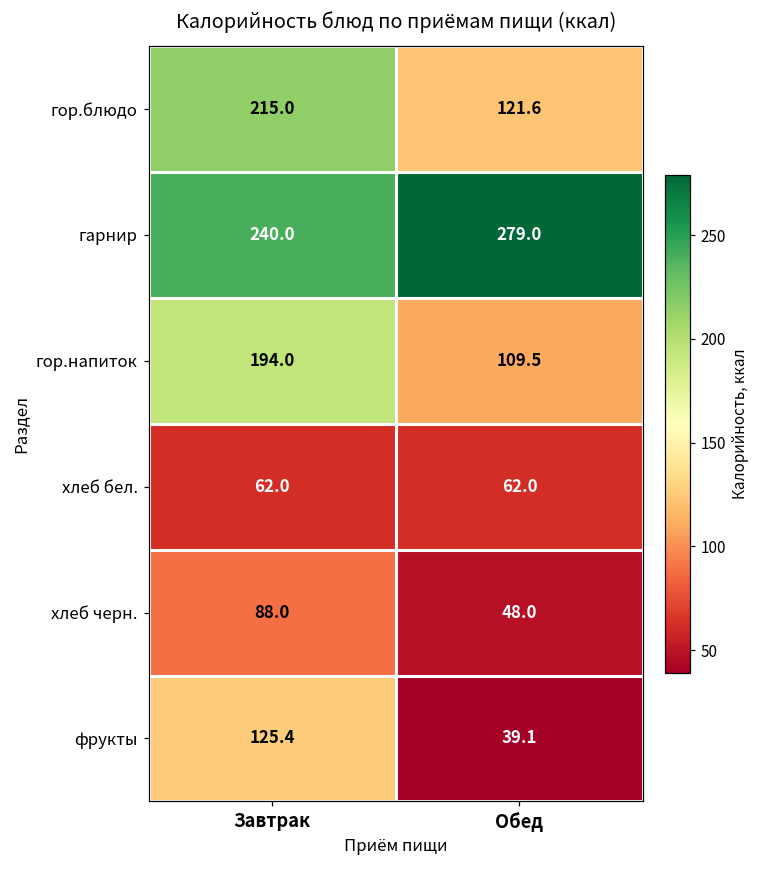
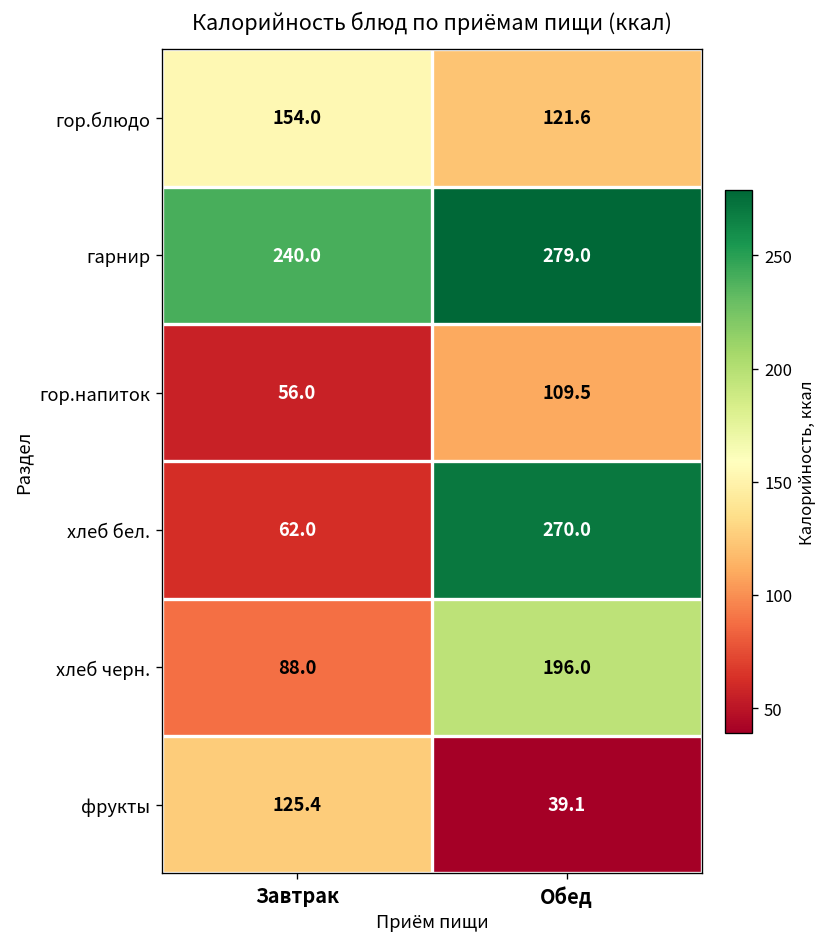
гор.блюдо, Завтрак: 215.0 -> 154.0
гор.напиток, Завтрак: 194.0 -> 56.0
хлеб бел., Обед: 62.0 -> 270.0
хлеб черн., Обед: 48.0 -> 196.0
